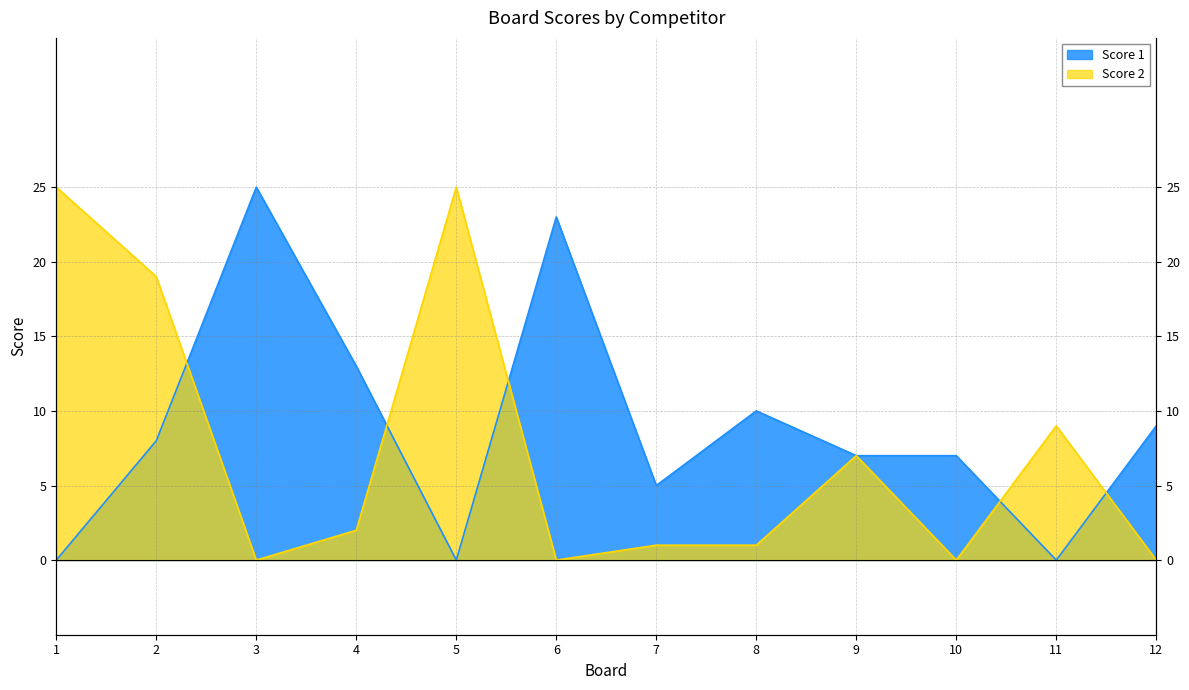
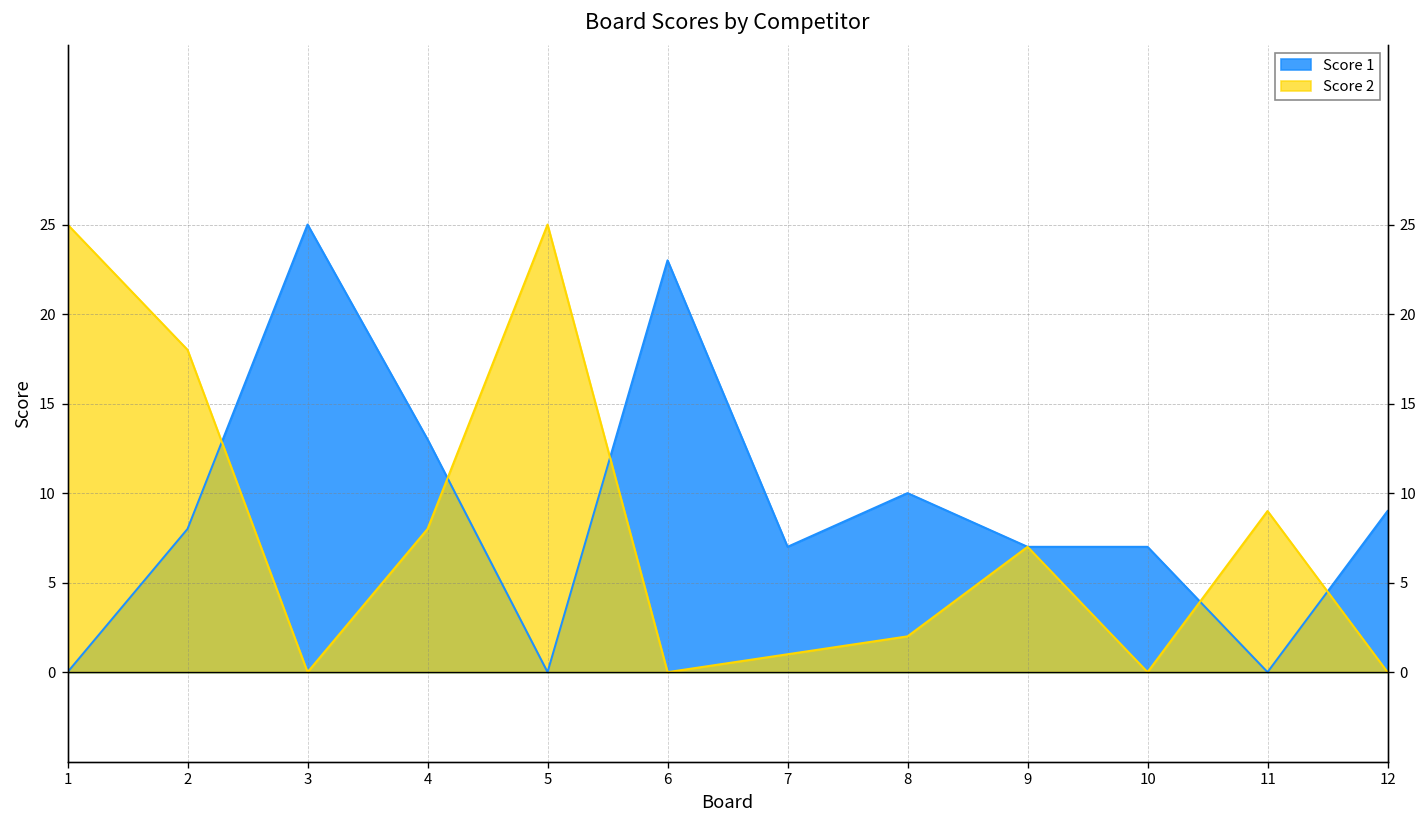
Score 2, 2: 19 -> 18
Score 2, 4: 2 -> 8
Score 1, 7: 5 -> 7
Score 2, 8: 1 -> 2
